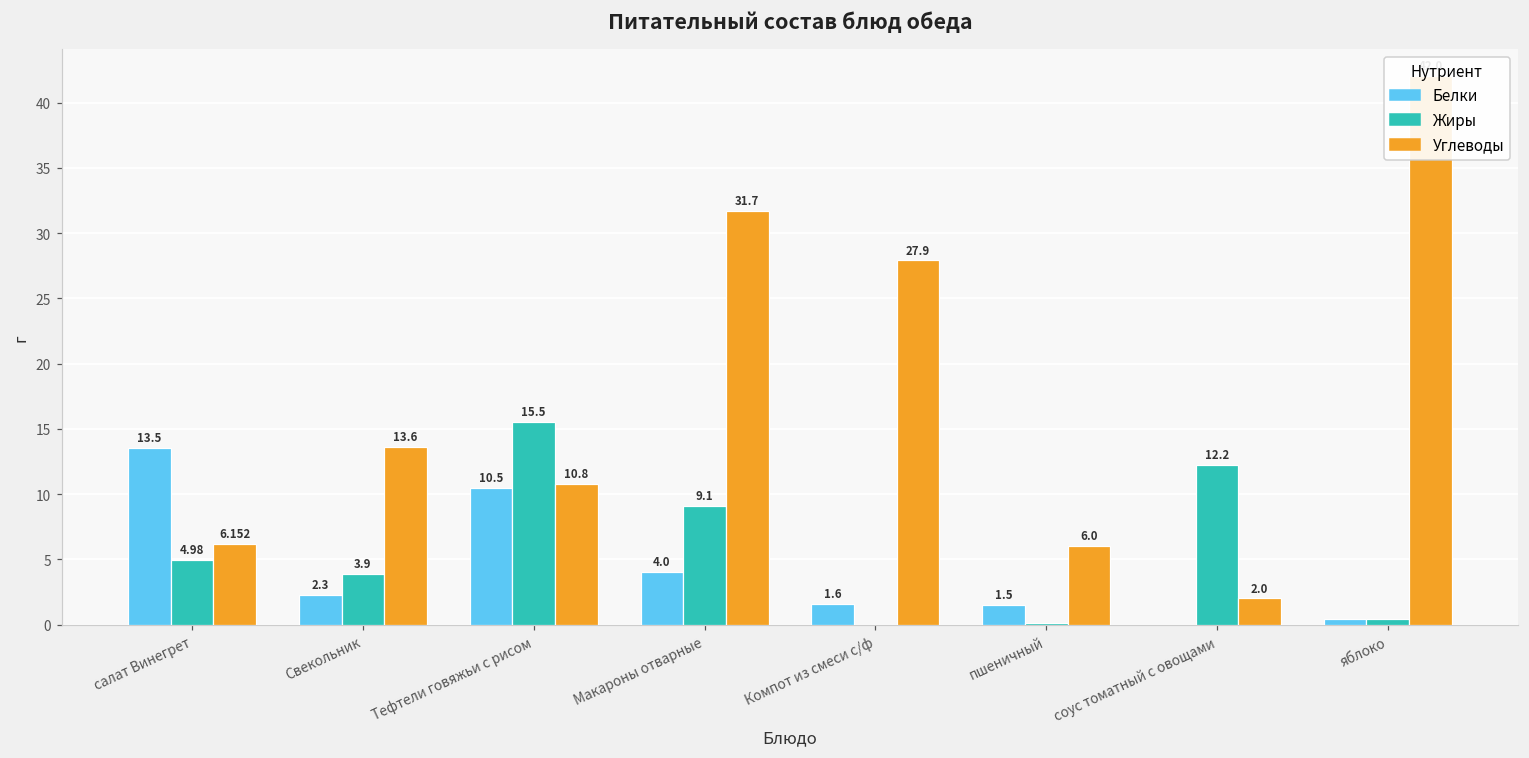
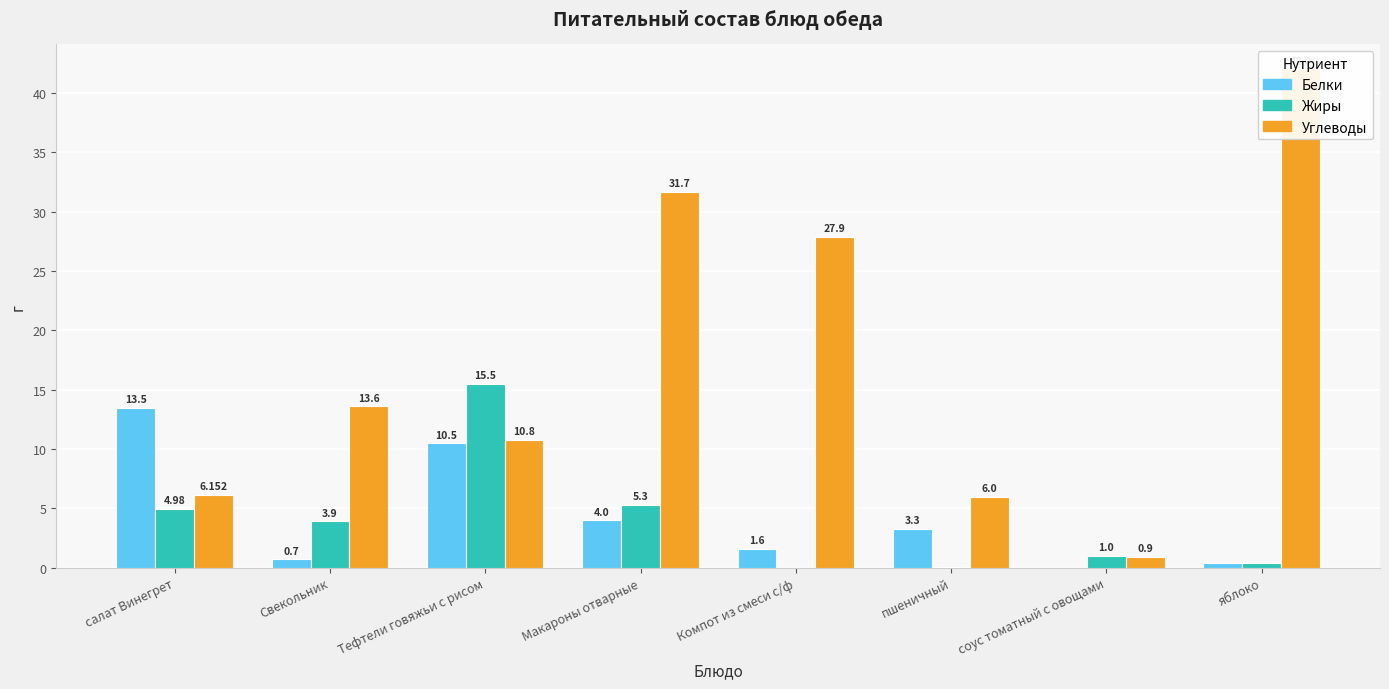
Белки, Свекольник: 2.3 -> 0.7
Жиры, Макароны отварные: 9.1 -> 5.3
Белки, пшеничный: 1.5 -> 3.3
Жиры, соус томатный с овощами: 12.2 -> 1.0
Углеводы, соус томатный с овощами: 2.0 -> 0.9
